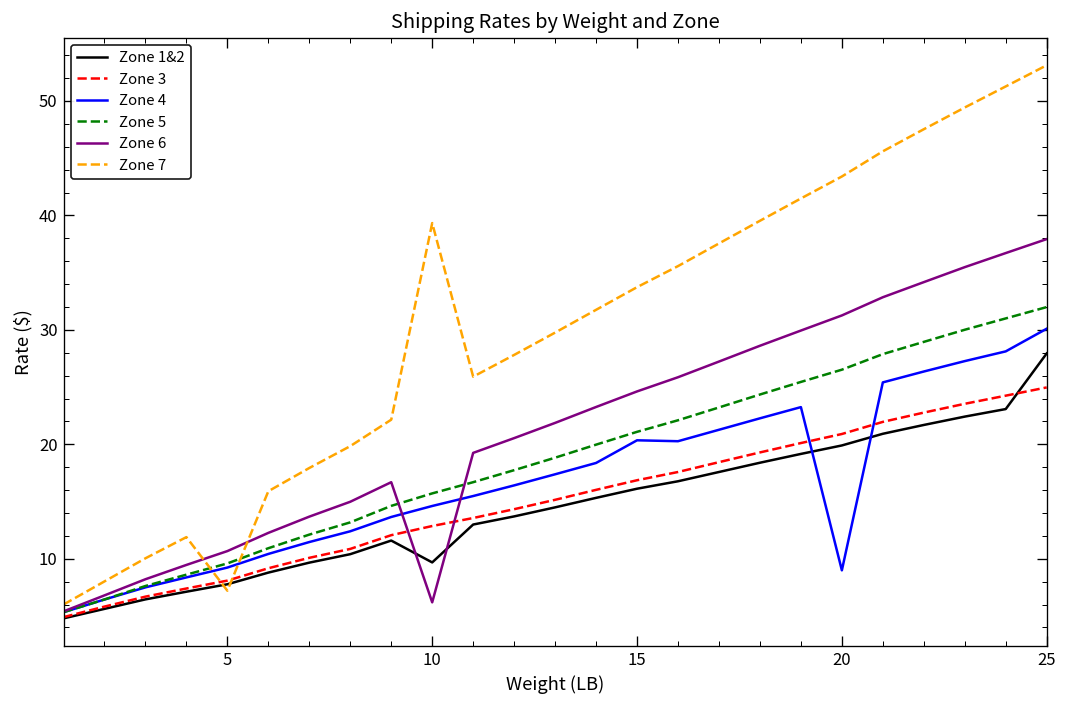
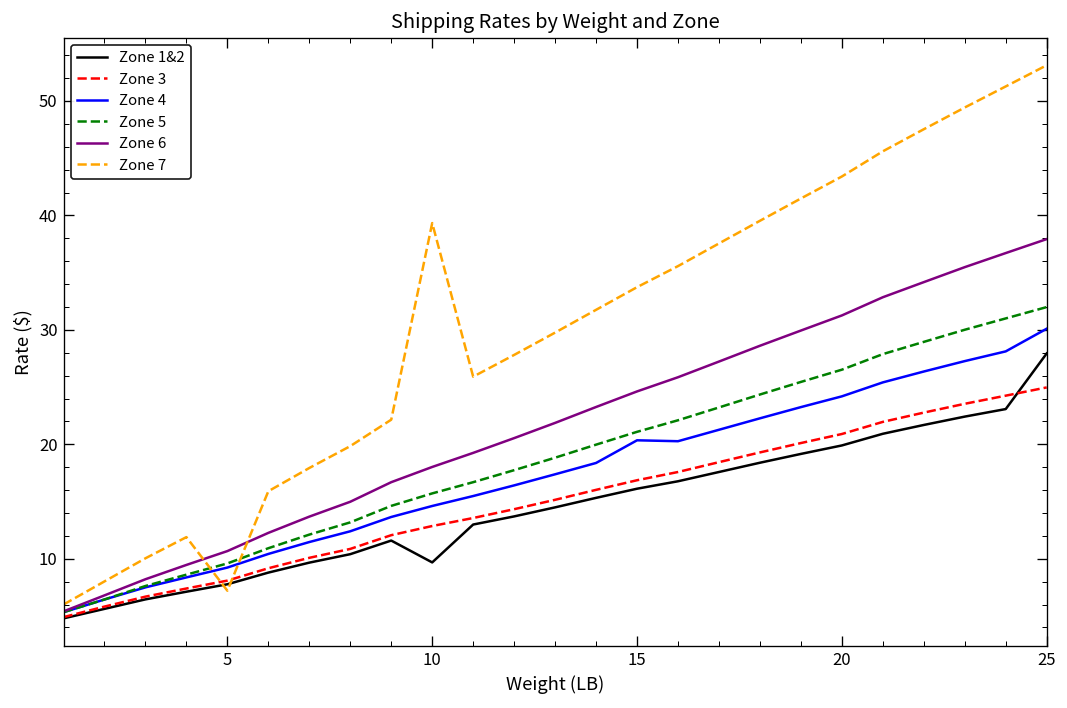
Zone 6, 10: 6 -> 18
Zone 4, 20: 9 -> 24
